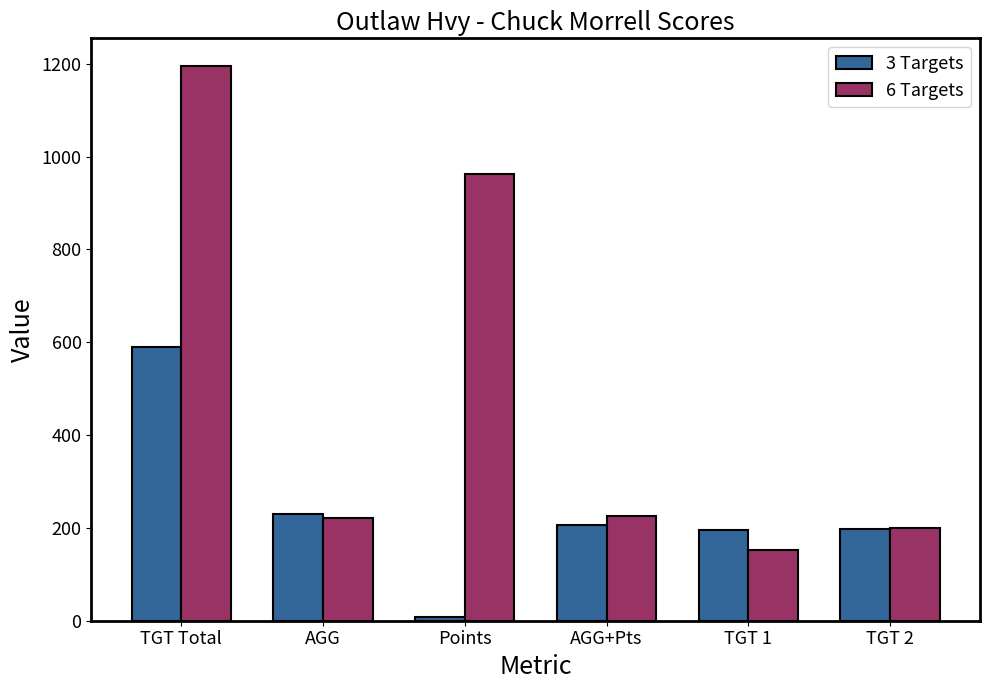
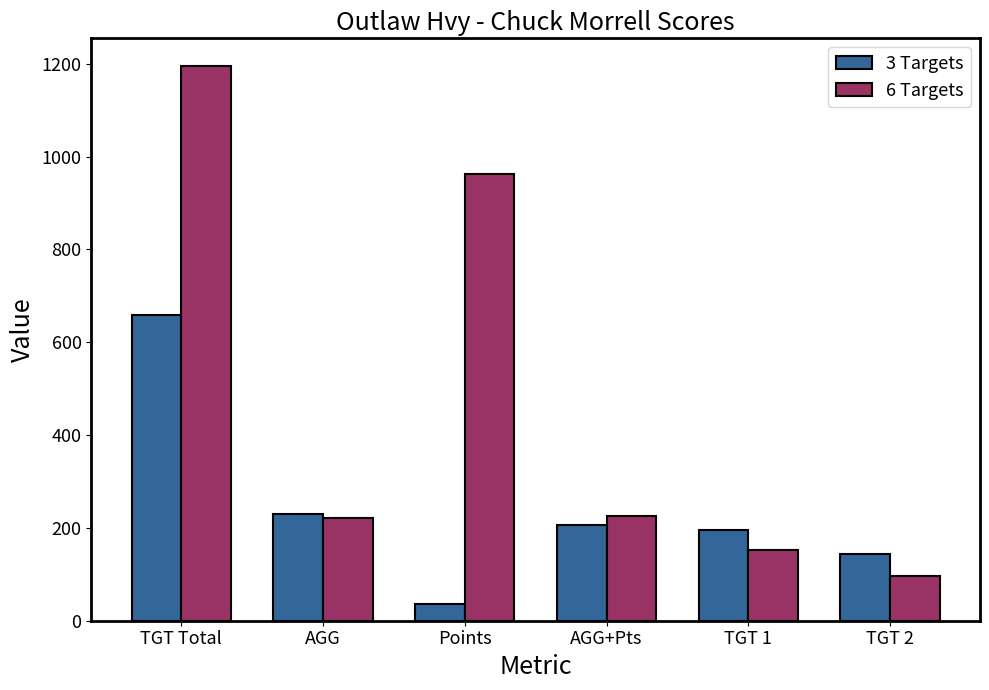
3 Targets, TGT Total: 590 -> 660
3 Targets, Points: 10 -> 40
3 Targets, TGT 2: 200 -> 140
6 Targets, TGT 2: 200 -> 100
